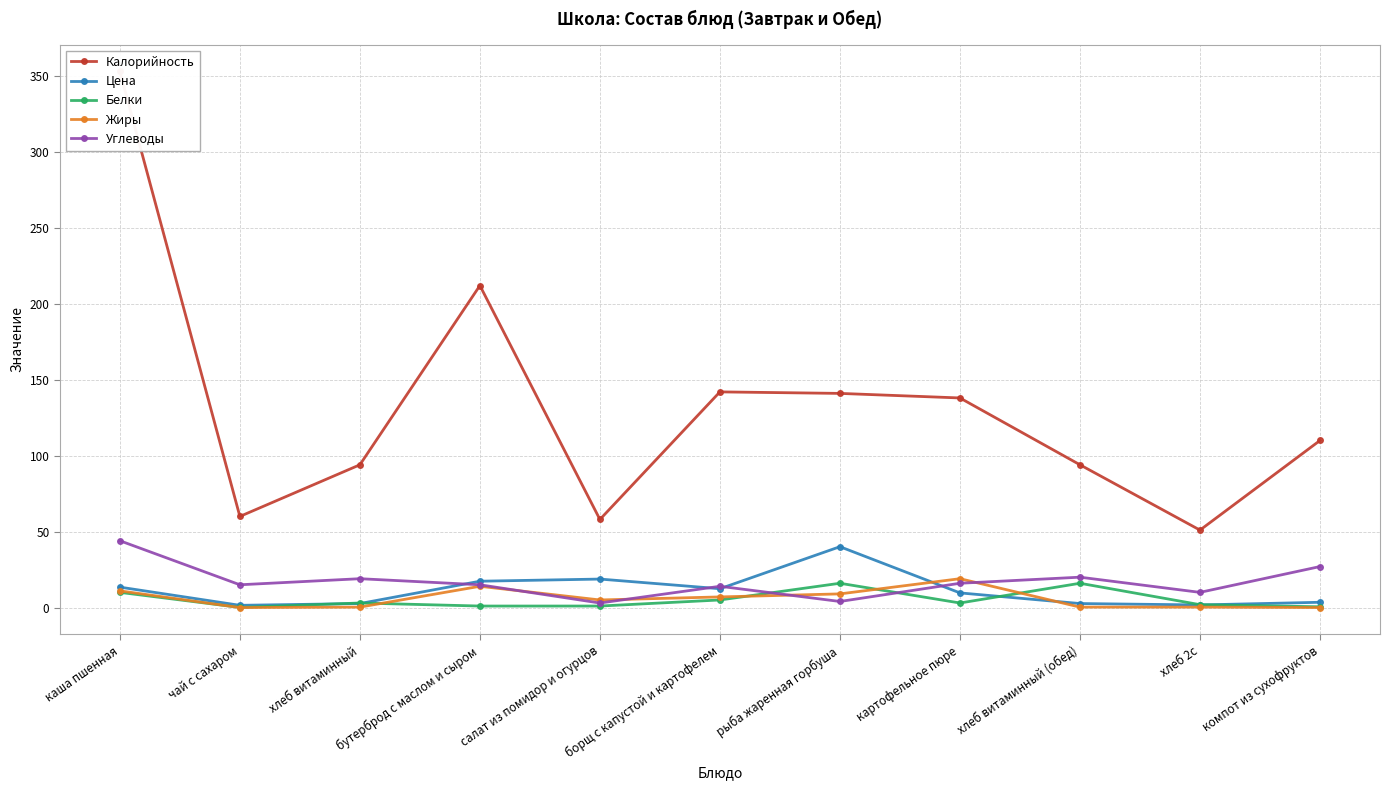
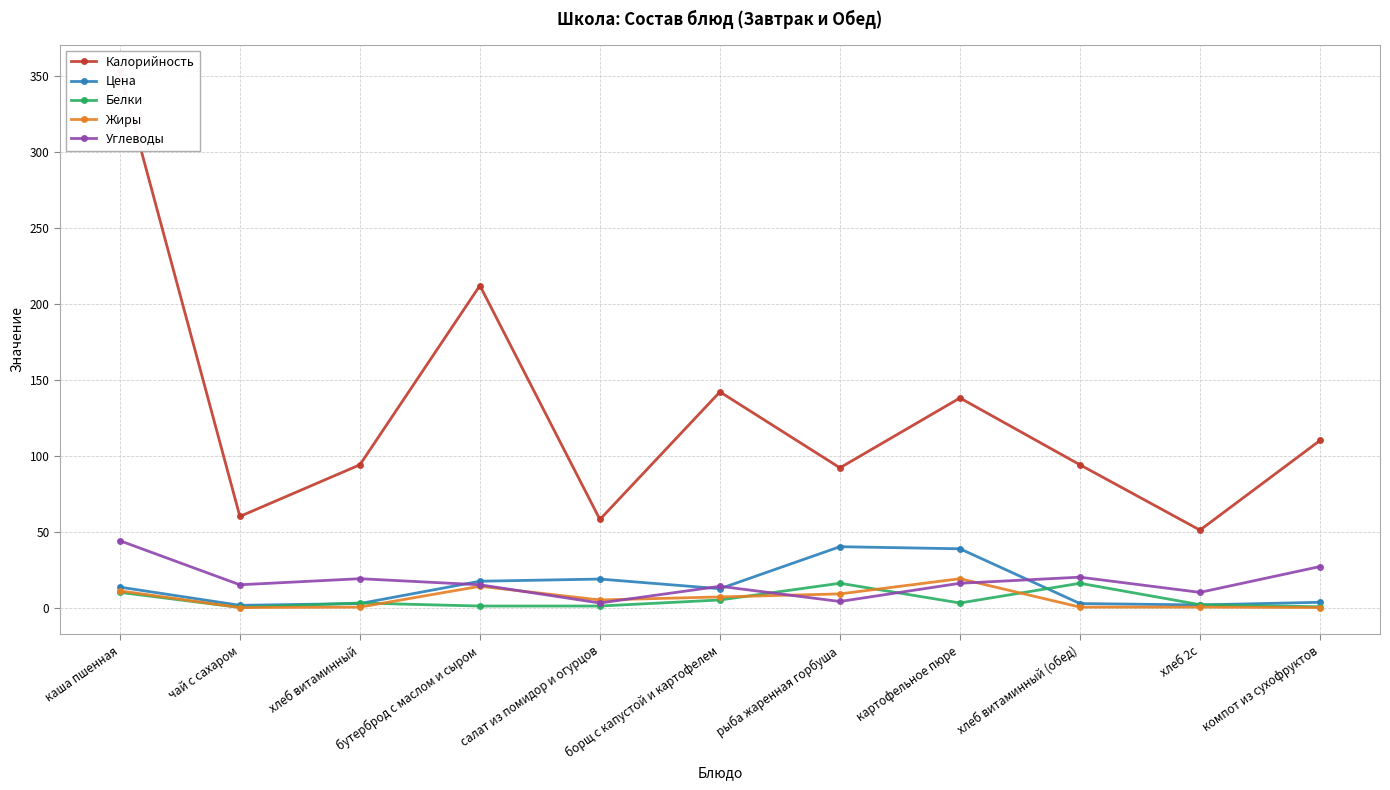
Калорийность, рыба жаренная горбуша: 141 -> 92
Цена, картофельное пюре: 10 -> 39
